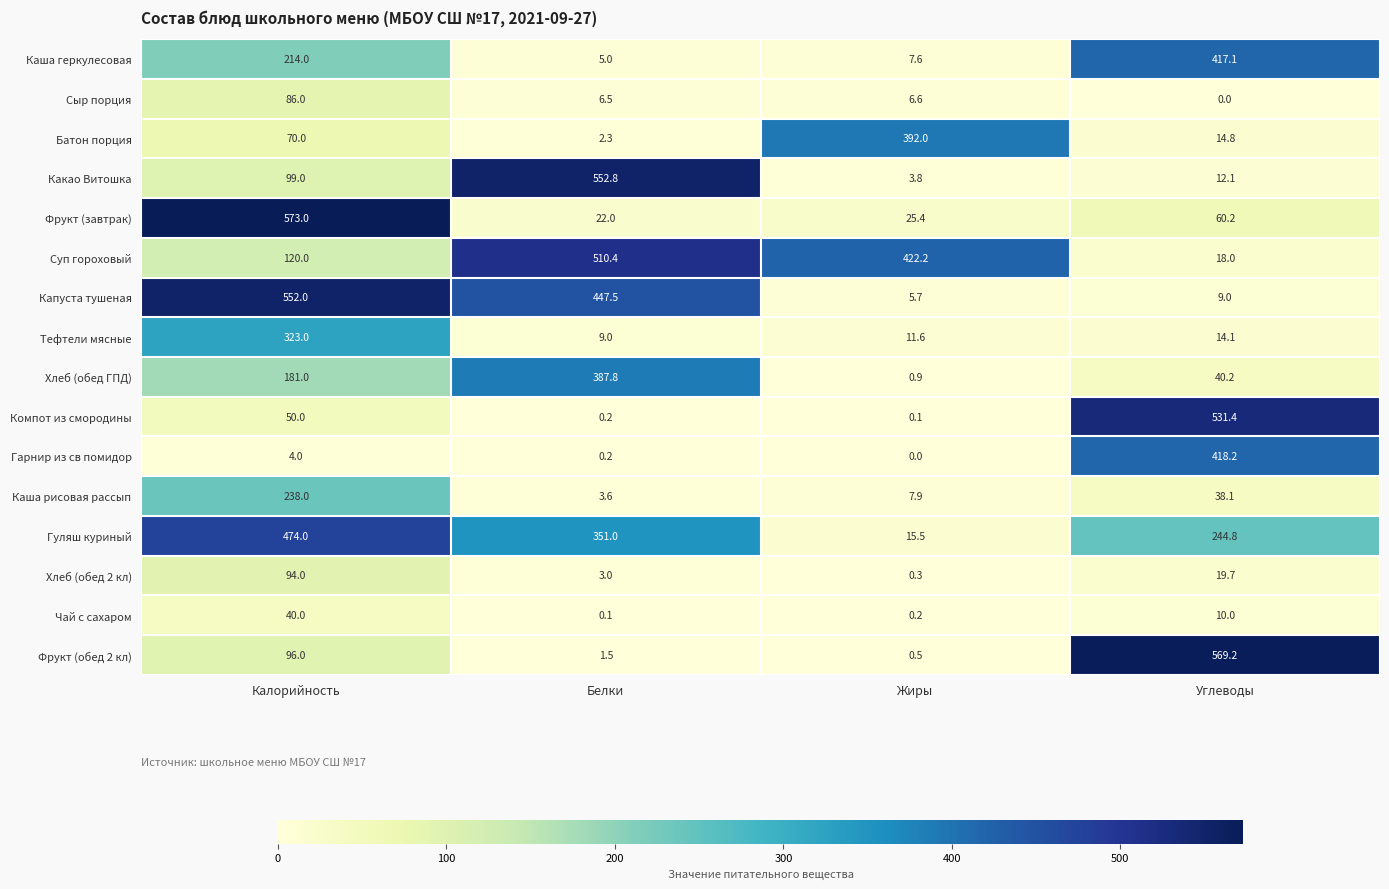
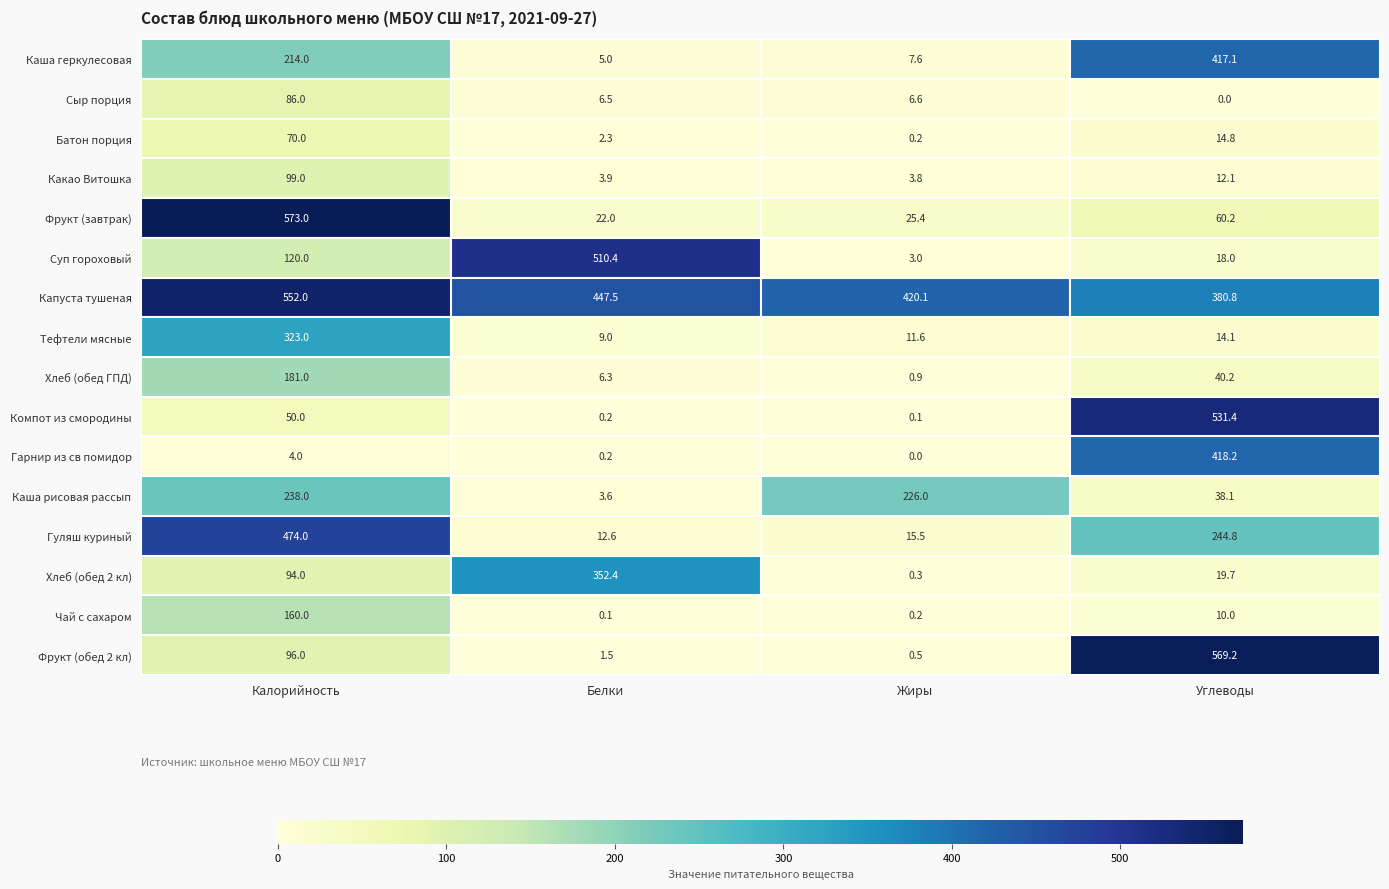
Батон порция, Жиры: 392.0 -> 0.2
Какао Витошка, Белки: 552.8 -> 3.9
Суп гороховый, Жиры: 422.2 -> 3.0
Капуста тушеная, Жиры: 5.7 -> 420.1
Капуста тушеная, Углеводы: 9.0 -> 380.8
Хлеб (обед ГПД), Белки: 387.8 -> 6.3
Каша рисовая рассып, Жиры: 7.9 -> 226.0
Гуляш куриный, Белки: 351.0 -> 12.6
Хлеб (обед 2 кл), Белки: 3.0 -> 352.4
Чай с сахаром, Калорийность: 40.0 -> 160.0
